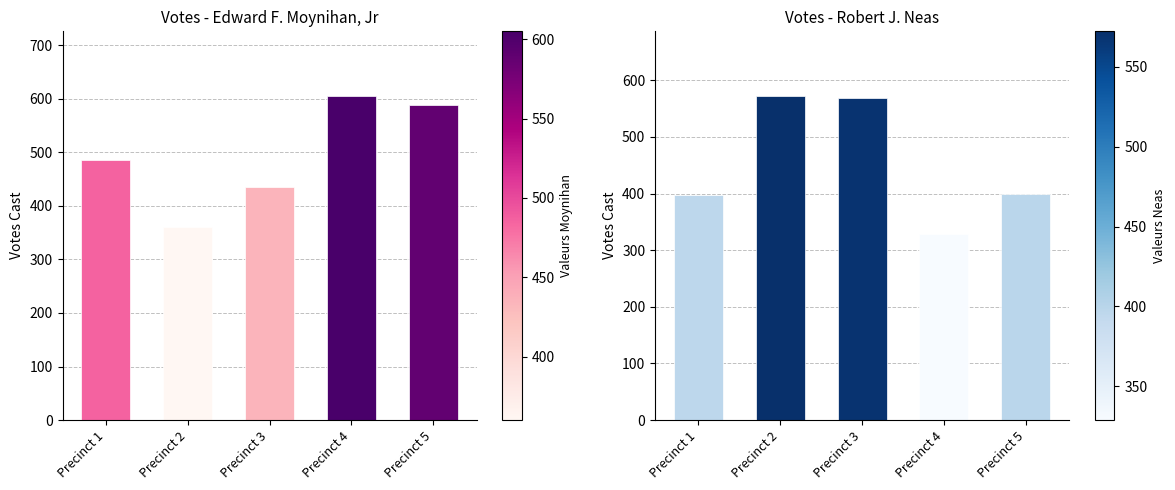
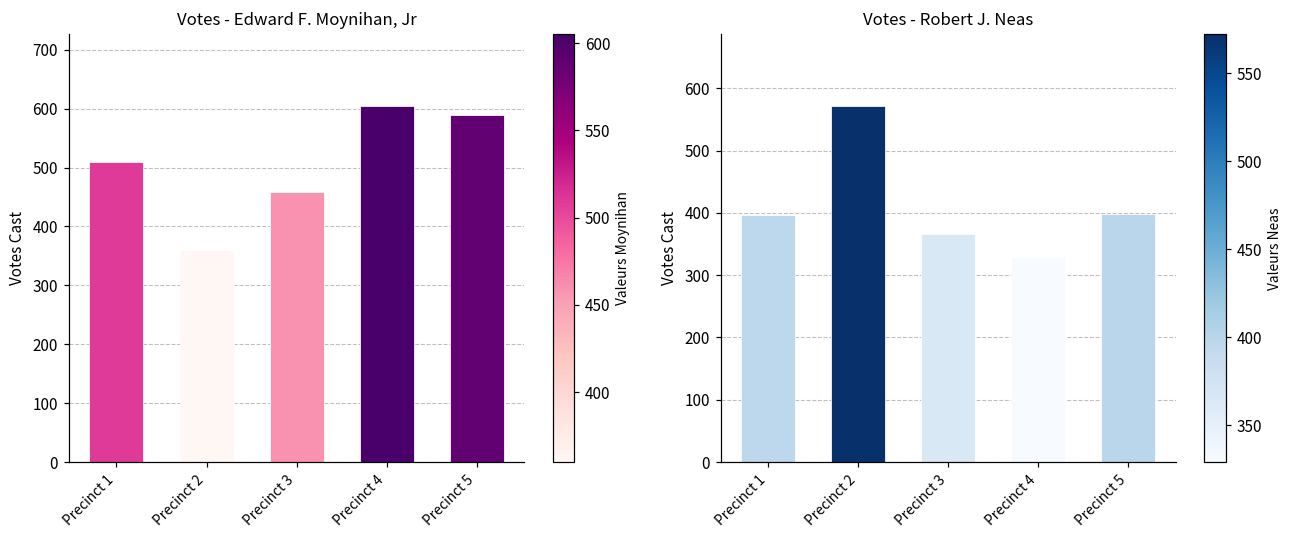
Votes - Edward F. Moynihan, Jr, Precinct 1: 490 -> 510
Votes - Edward F. Moynihan, Jr, Precinct 3: 440 -> 460
Votes - Robert J. Neas, Precinct 3: 570 -> 370
